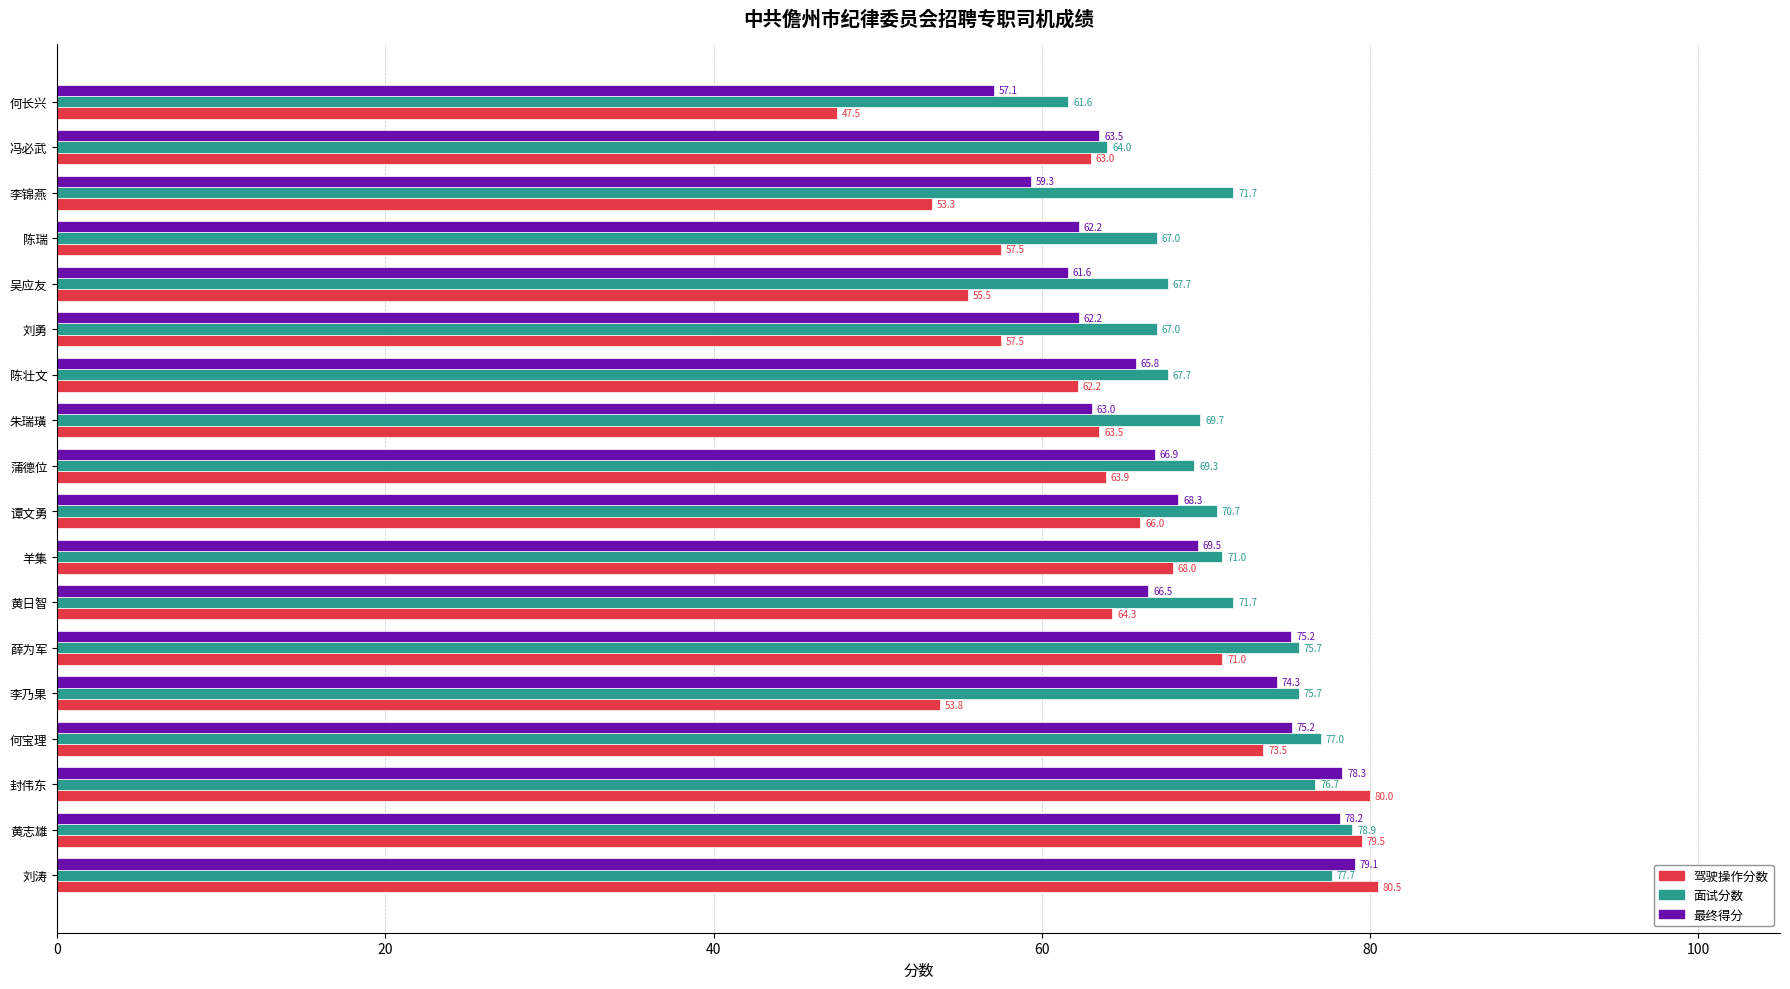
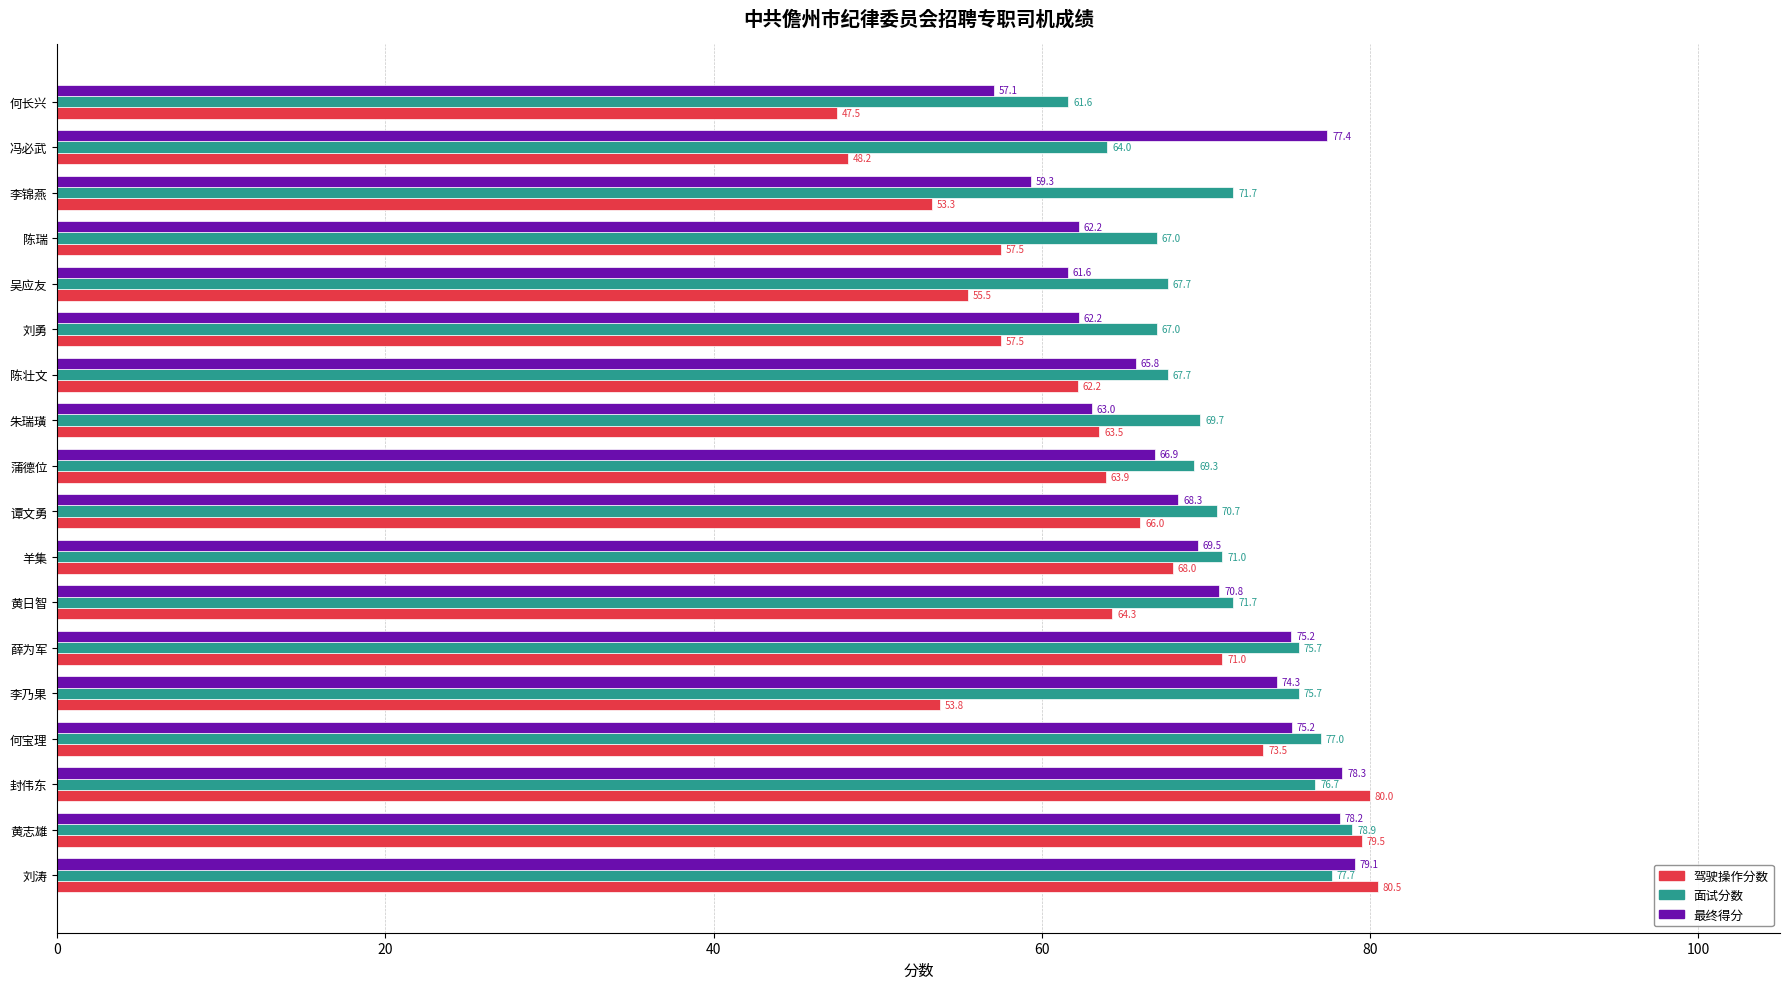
最终得分, 冯必武: 63.5 -> 77.4
驾驶操作分数, 冯必武: 63.0 -> 48.2
最终得分, 黄日智: 66.5 -> 70.8
